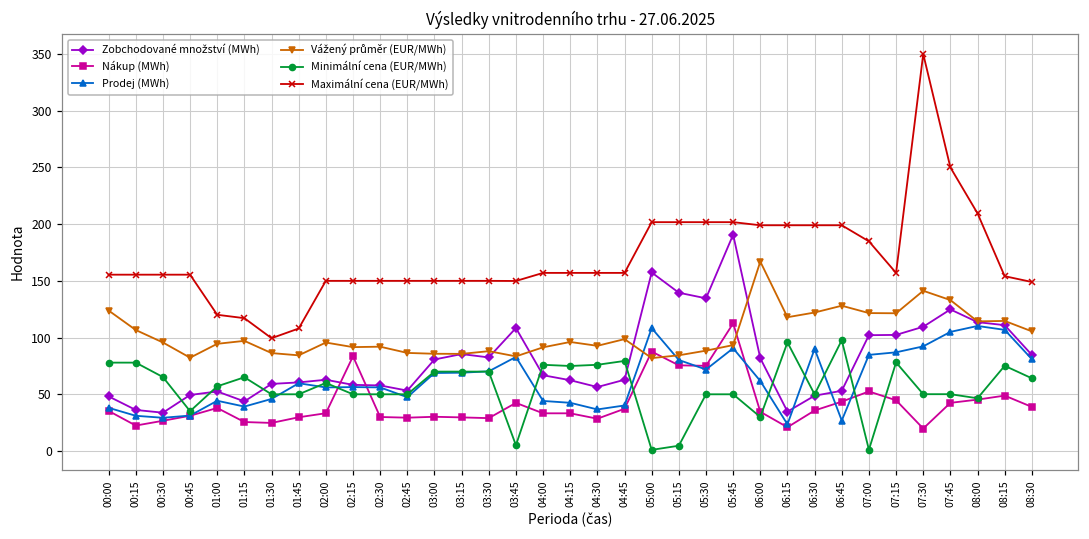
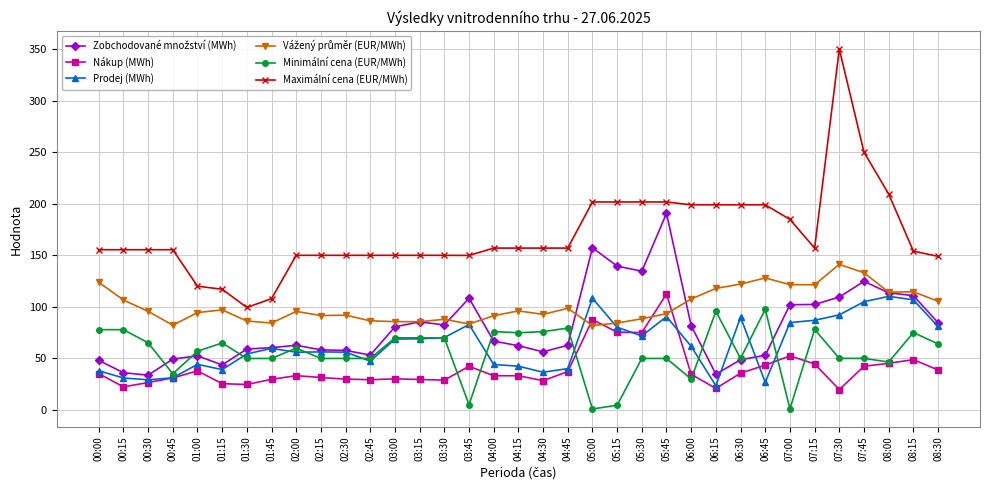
Prodej (MWh), 01:30: 46 -> 54
Nákup (MWh), 02:15: 83 -> 32
Vážený průměr (EUR/MWh), 06:00: 167 -> 108
